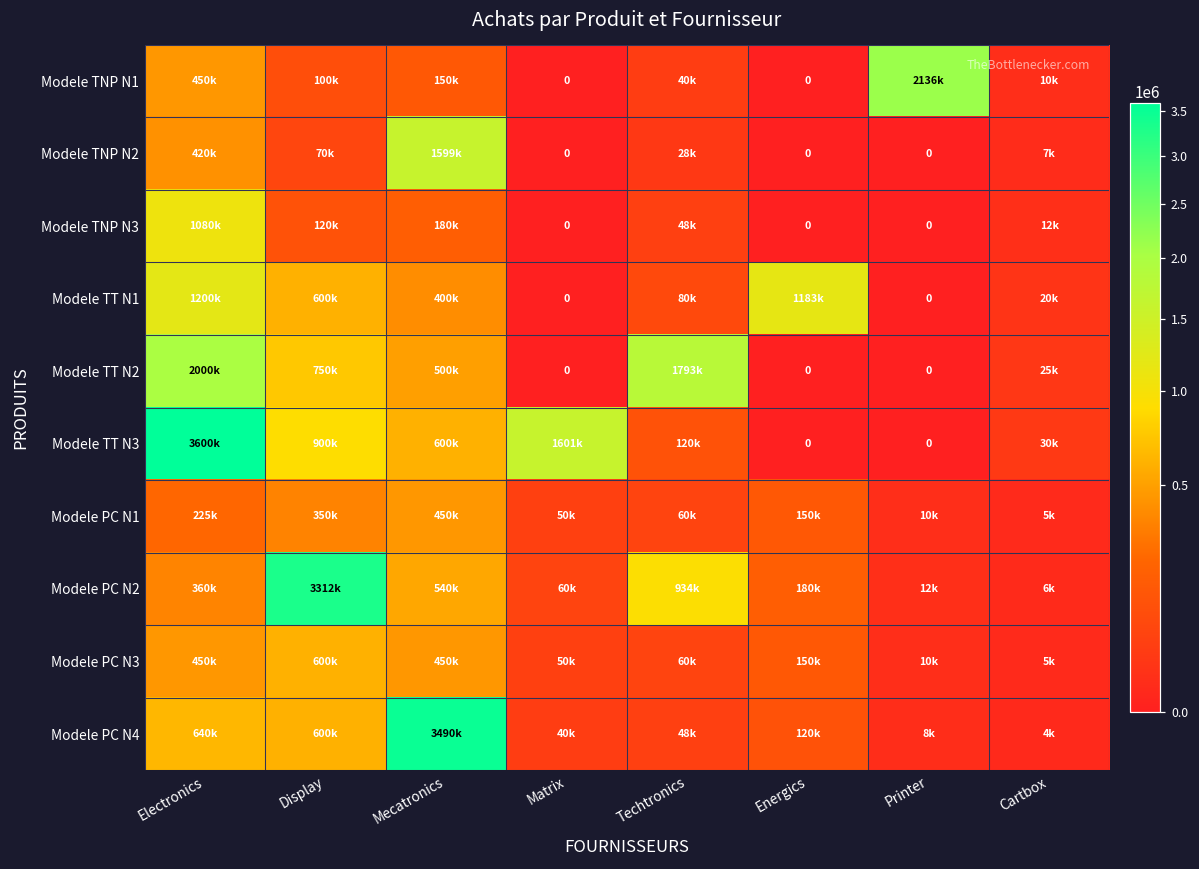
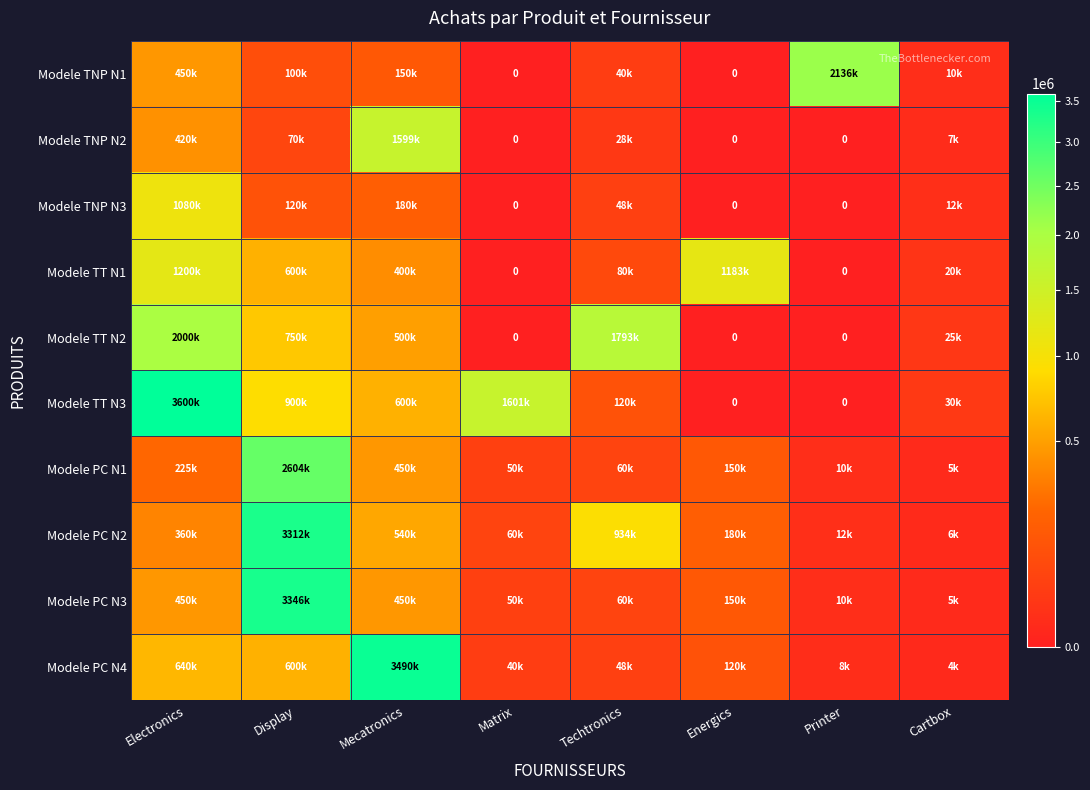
Modele PC N1, Display: 350k -> 2604k
Modele PC N3, Display: 600k -> 3346k
